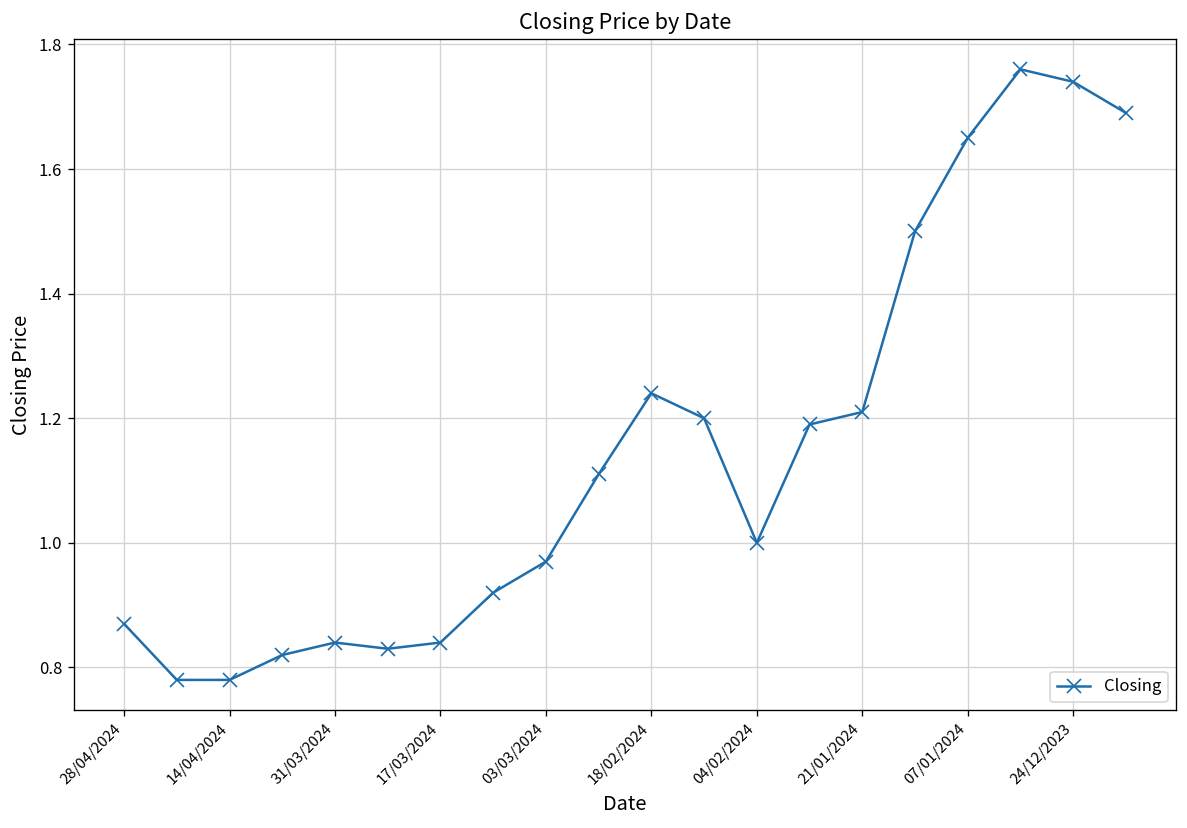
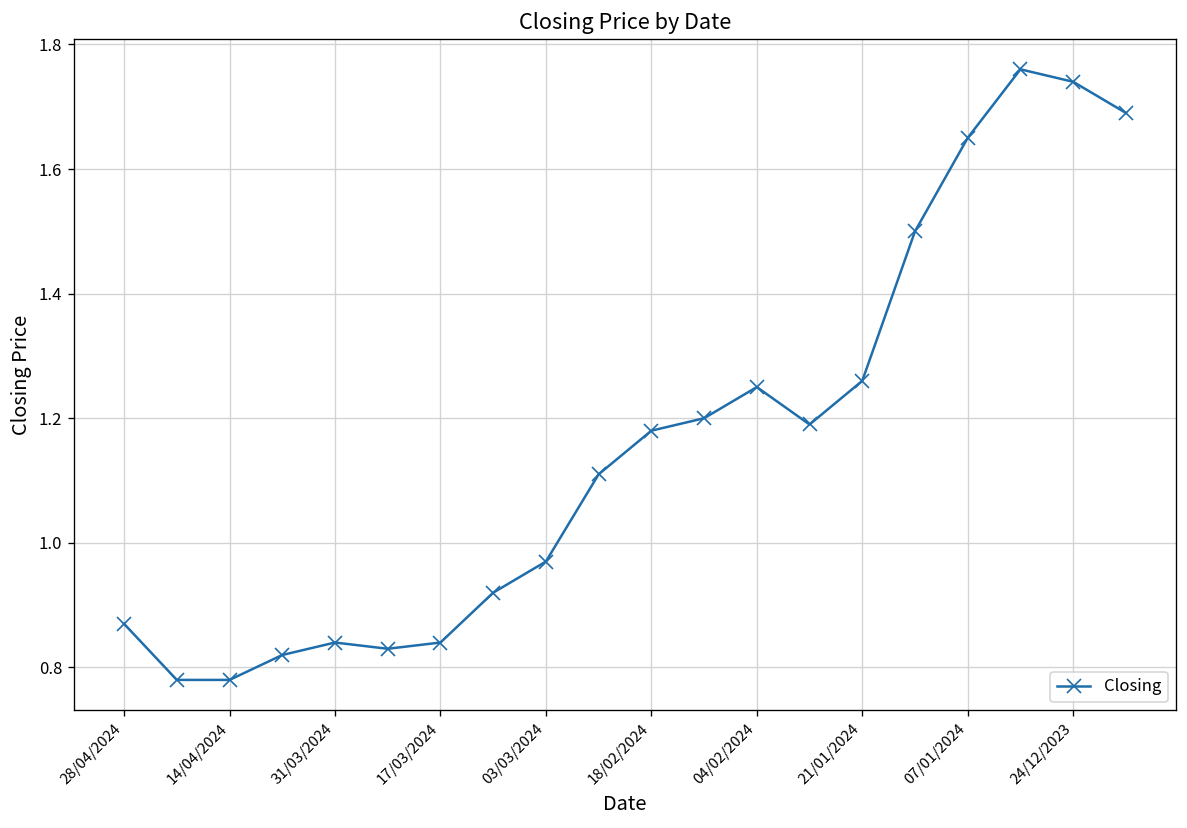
18/02/2024: 1.24 -> 1.18
04/02/2024: 1.00 -> 1.25
21/01/2024: 1.21 -> 1.26
